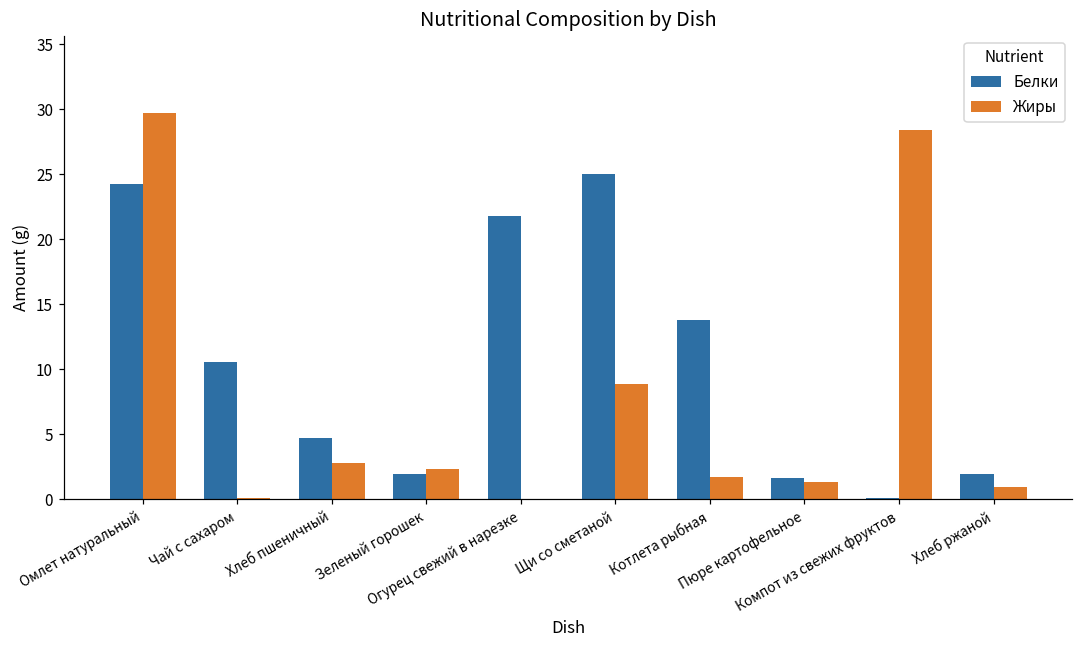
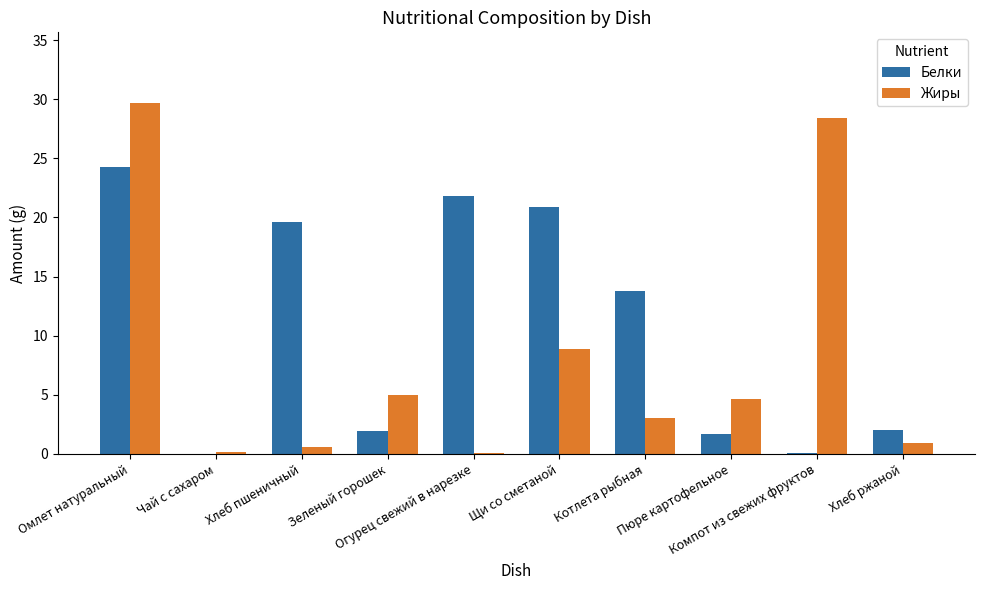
Белки, Чай с сахаром: 10.6 -> 0.0
Белки, Хлеб пшеничный: 4.7 -> 19.6
Жиры, Хлеб пшеничный: 2.8 -> 0.6
Жиры, Зеленый горошек: 2.3 -> 5.0
Белки, Щи со сметаной: 25.0 -> 20.9
Жиры, Котлета рыбная: 1.7 -> 3.1
Жиры, Пюре картофельное: 1.3 -> 4.7
